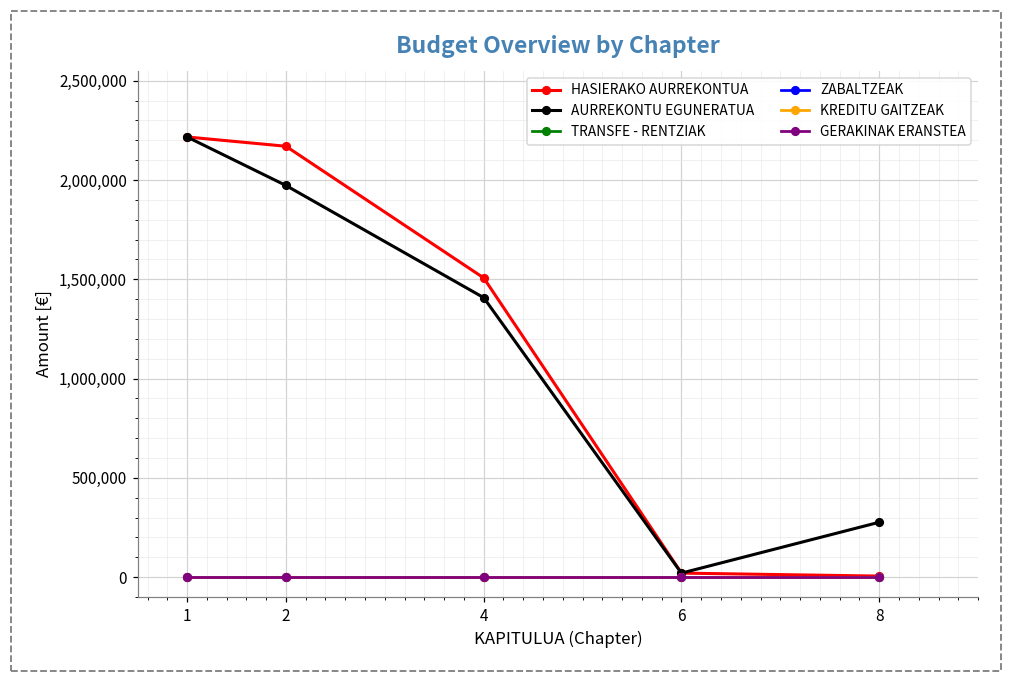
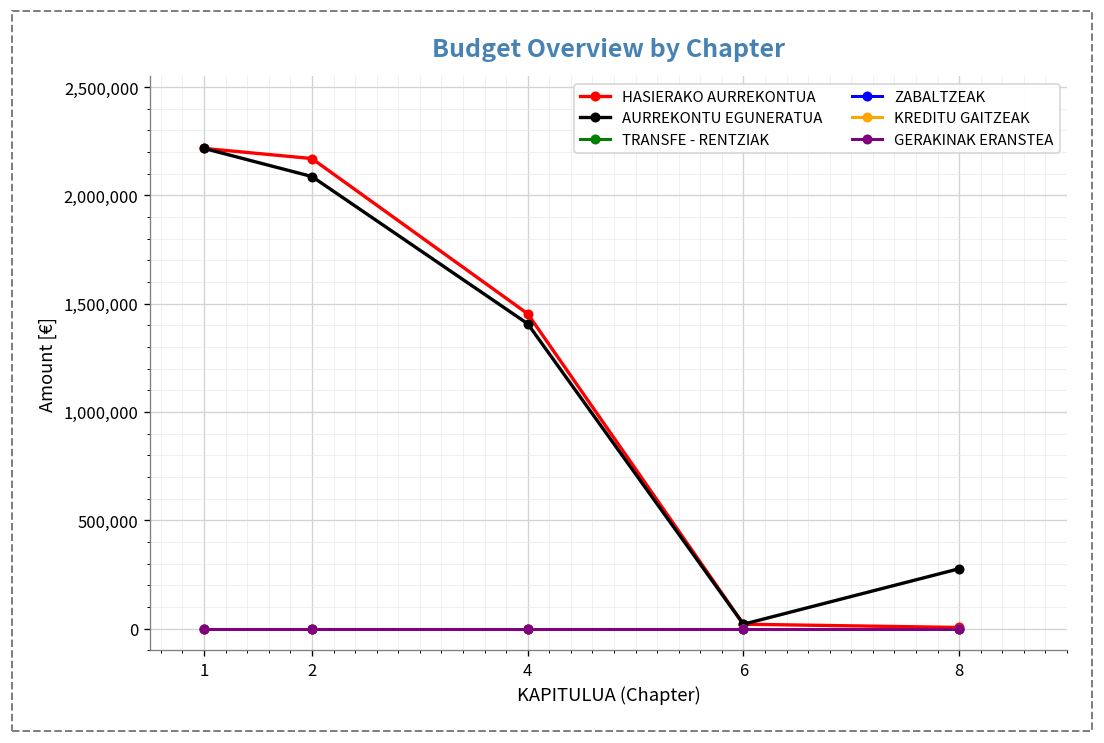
AURREKONTU EGUNERATUA, 2: 1,970,000 -> 2,090,000
HASIERAKO AURREKONTUA, 4: 1,510,000 -> 1,450,000
